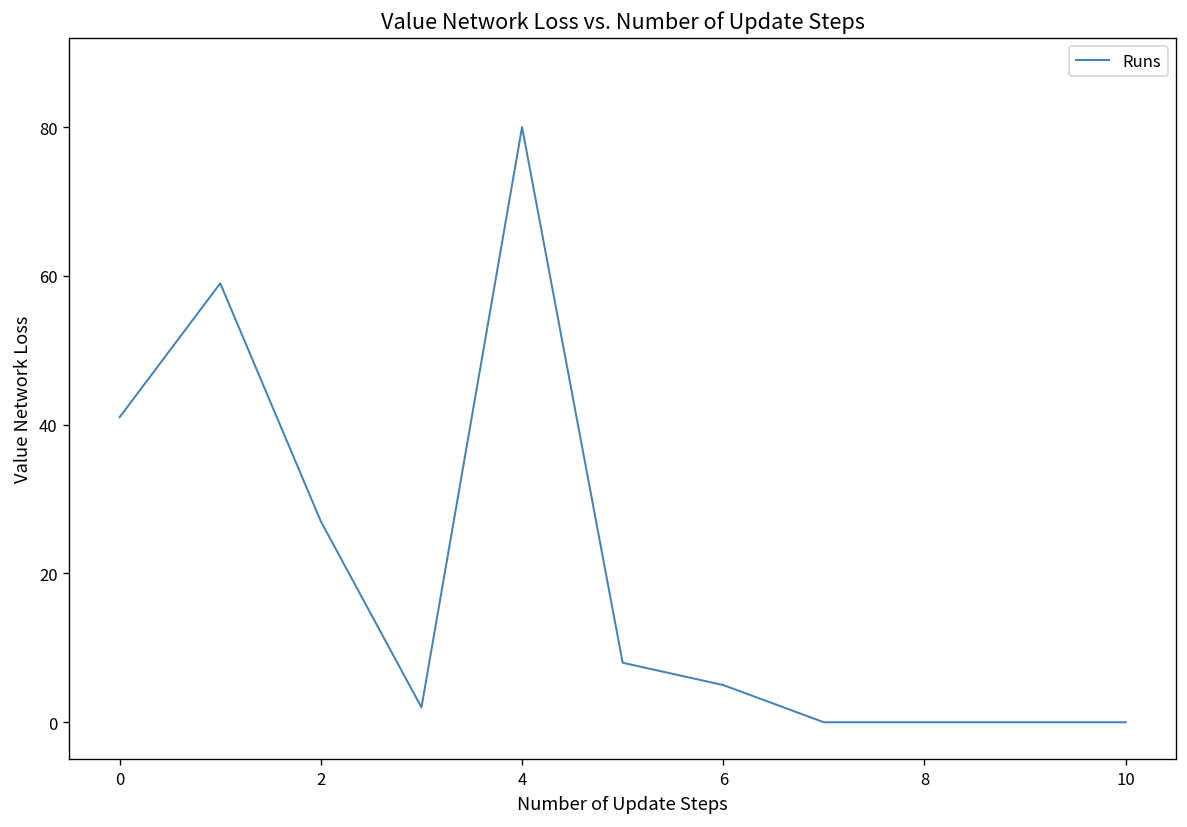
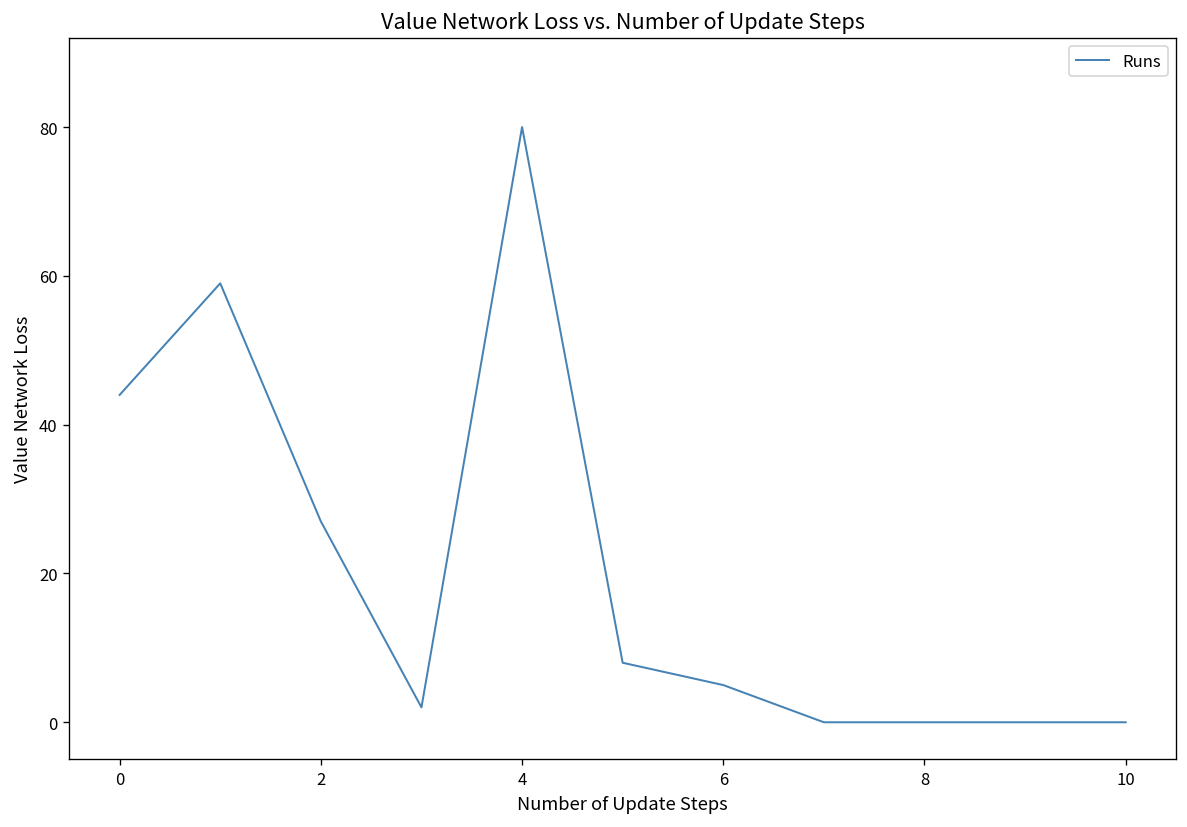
0: 41 -> 44
